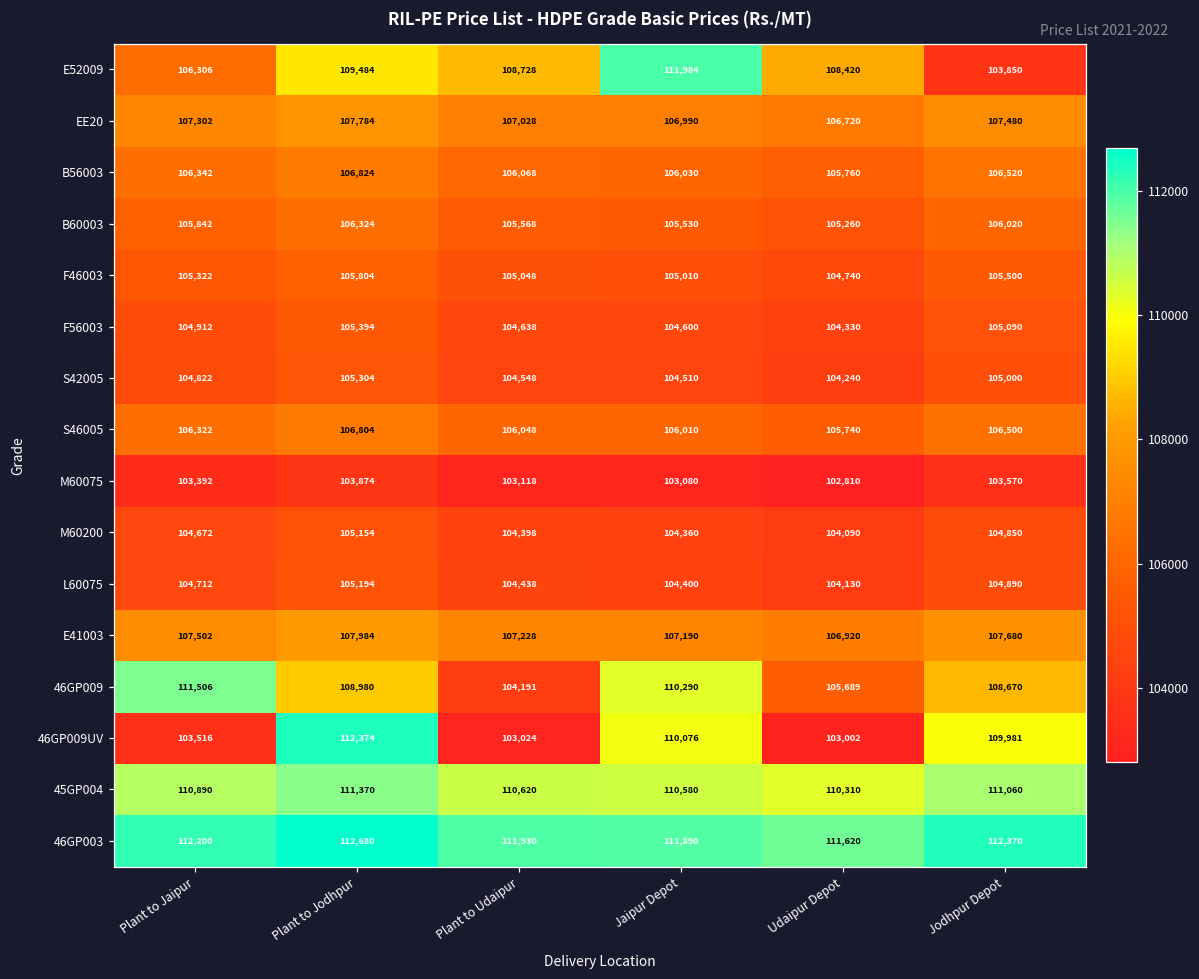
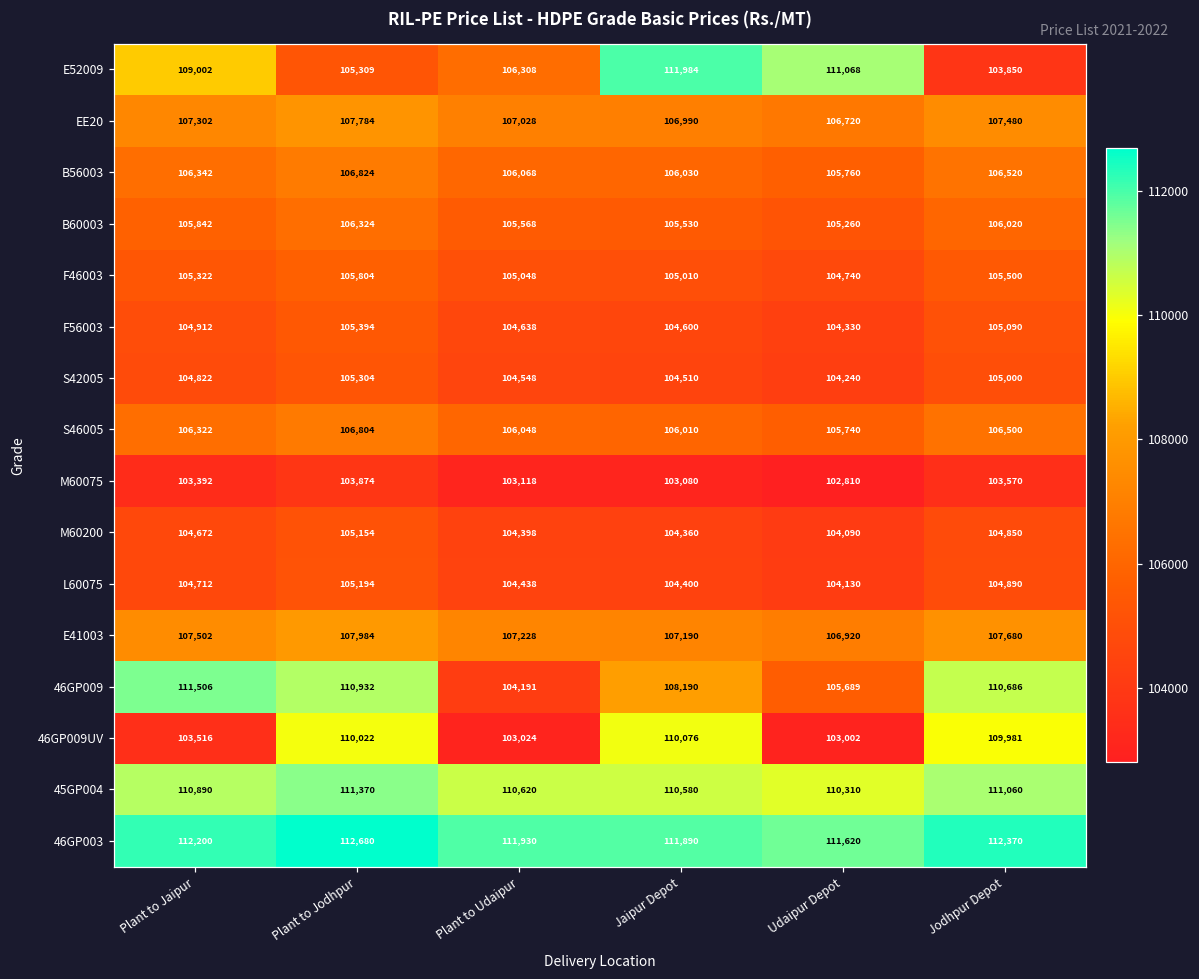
E52009, Plant to Jaipur: 106,306 -> 109,002
E52009, Plant to Jodhpur: 109,484 -> 105,309
E52009, Plant to Udaipur: 108,728 -> 106,308
E52009, Udaipur Depot: 108,420 -> 111,068
46GP009, Plant to Jodhpur: 108,980 -> 110,932
46GP009, Jaipur Depot: 110,290 -> 108,190
46GP009, Jodhpur Depot: 108,670 -> 110,686
46GP009UV, Plant to Jodhpur: 112,374 -> 110,022
